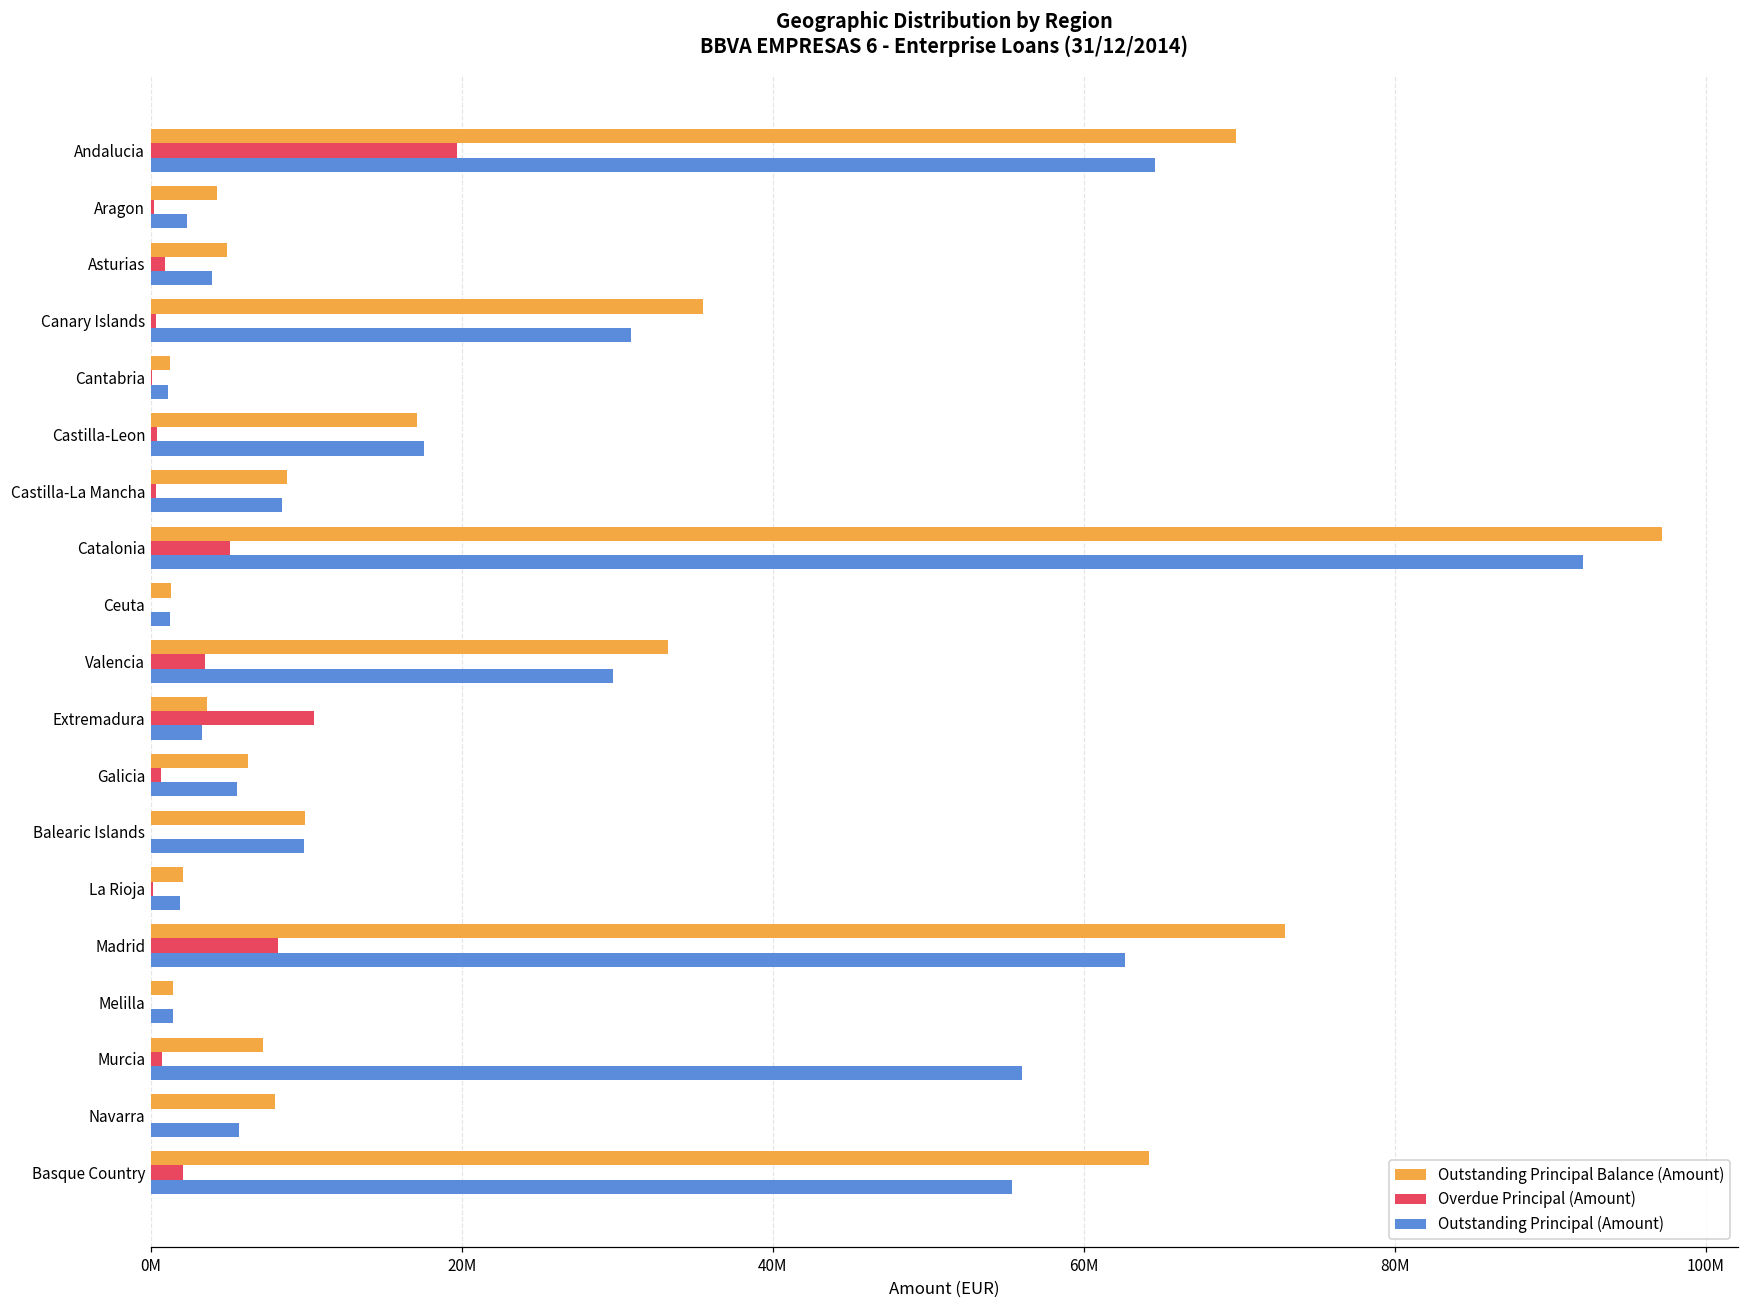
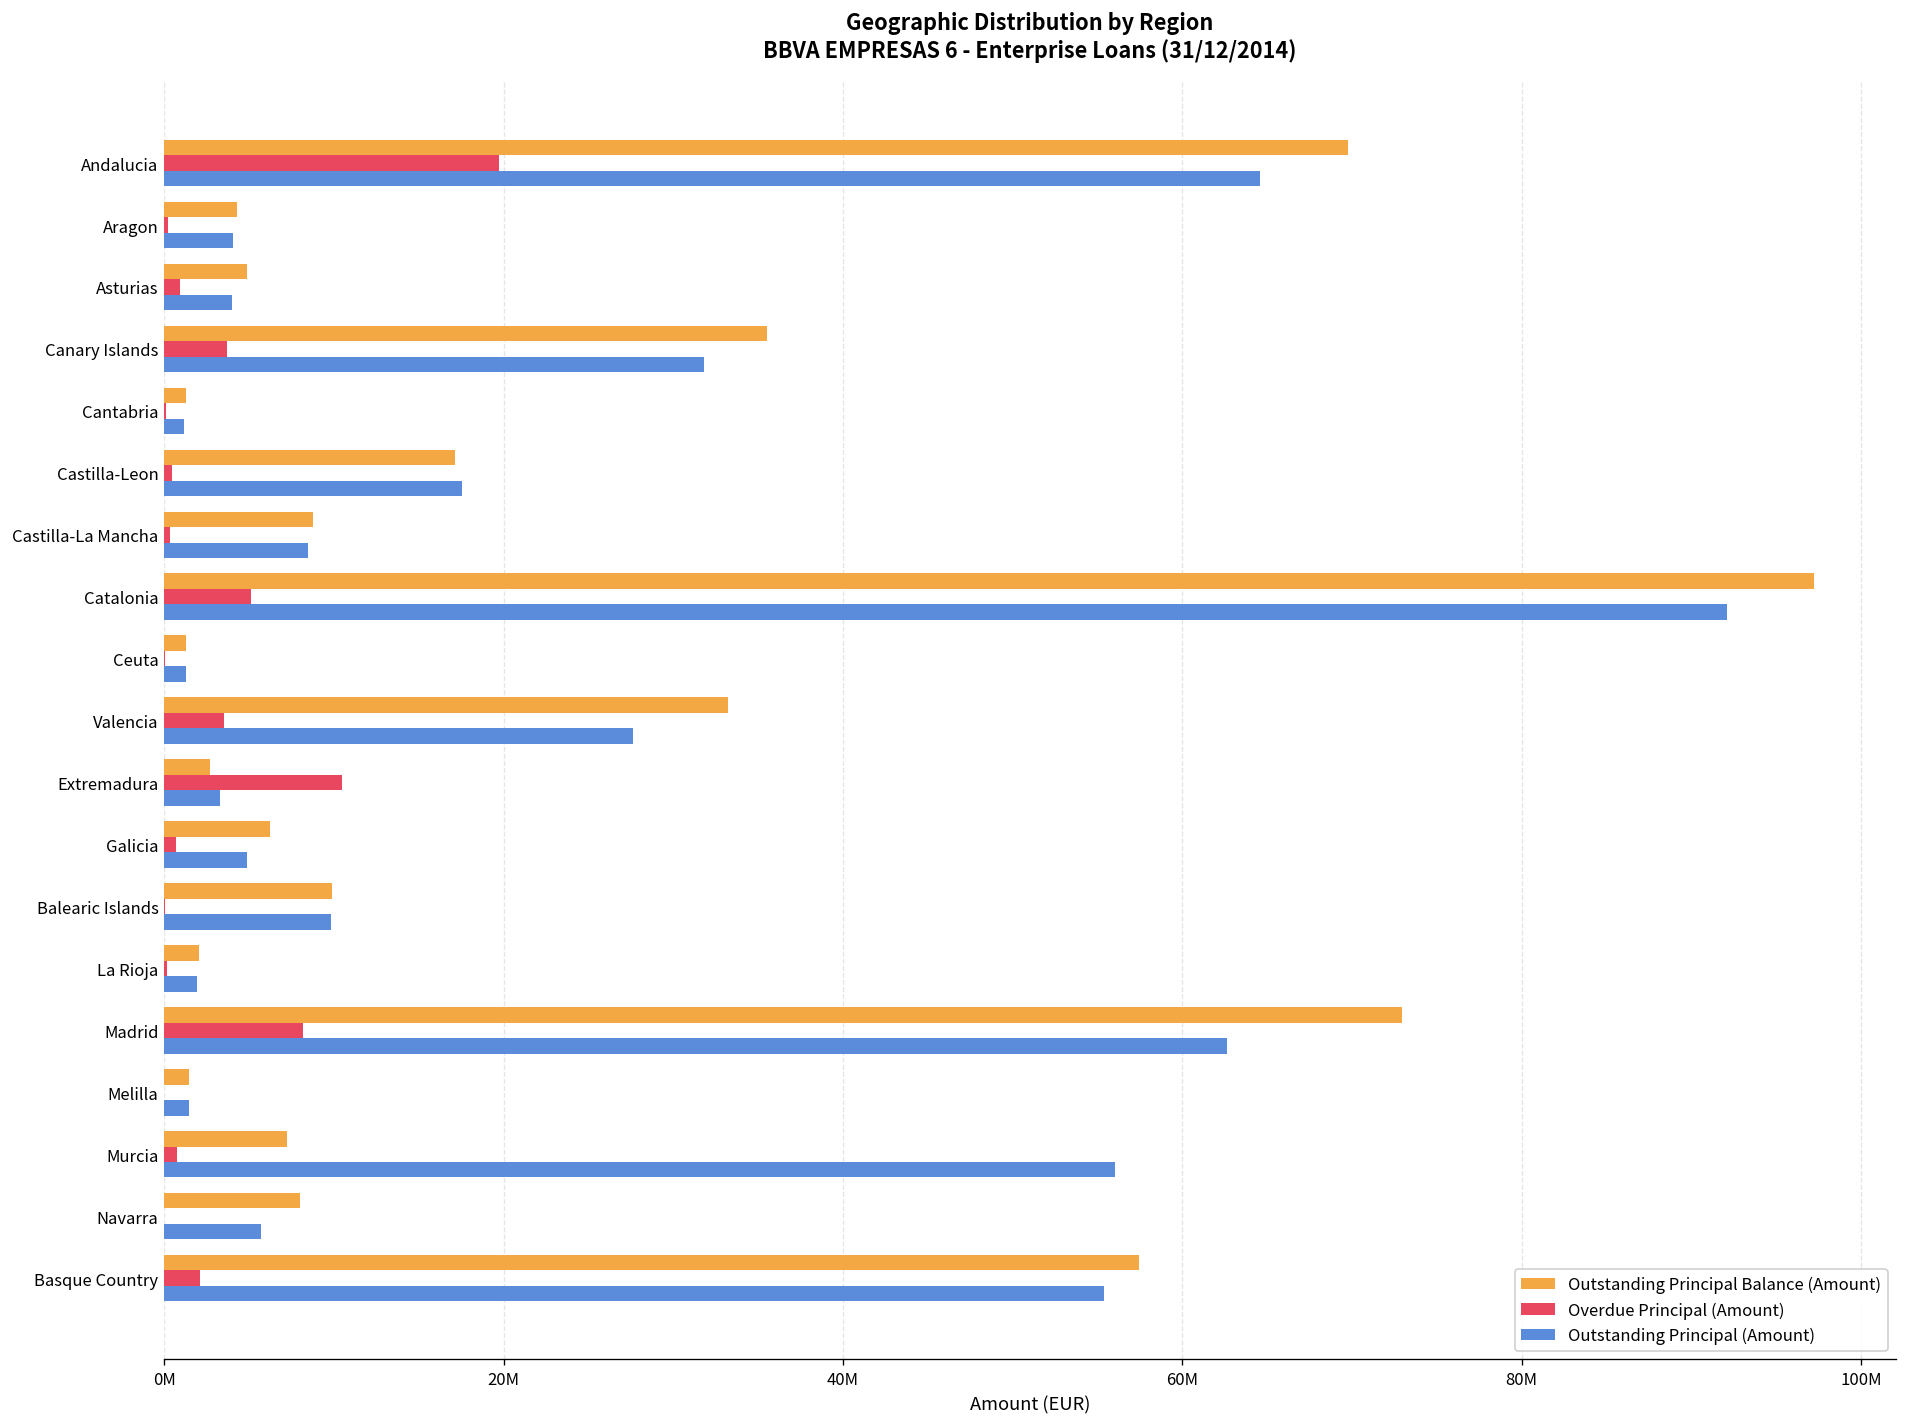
Outstanding Principal (Amount), Aragon: 2400000 -> 4100000
Overdue Principal (Amount), Canary Islands: 300000 -> 3700000
Outstanding Principal (Amount), Canary Islands: 30900000 -> 31800000
Outstanding Principal (Amount), Valencia: 29700000 -> 27600000
Outstanding Principal Balance (Amount), Extremadura: 3600000 -> 2700000
Outstanding Principal (Amount), Galicia: 5600000 -> 4900000
Outstanding Principal Balance (Amount), Basque Country: 64200000 -> 57500000
